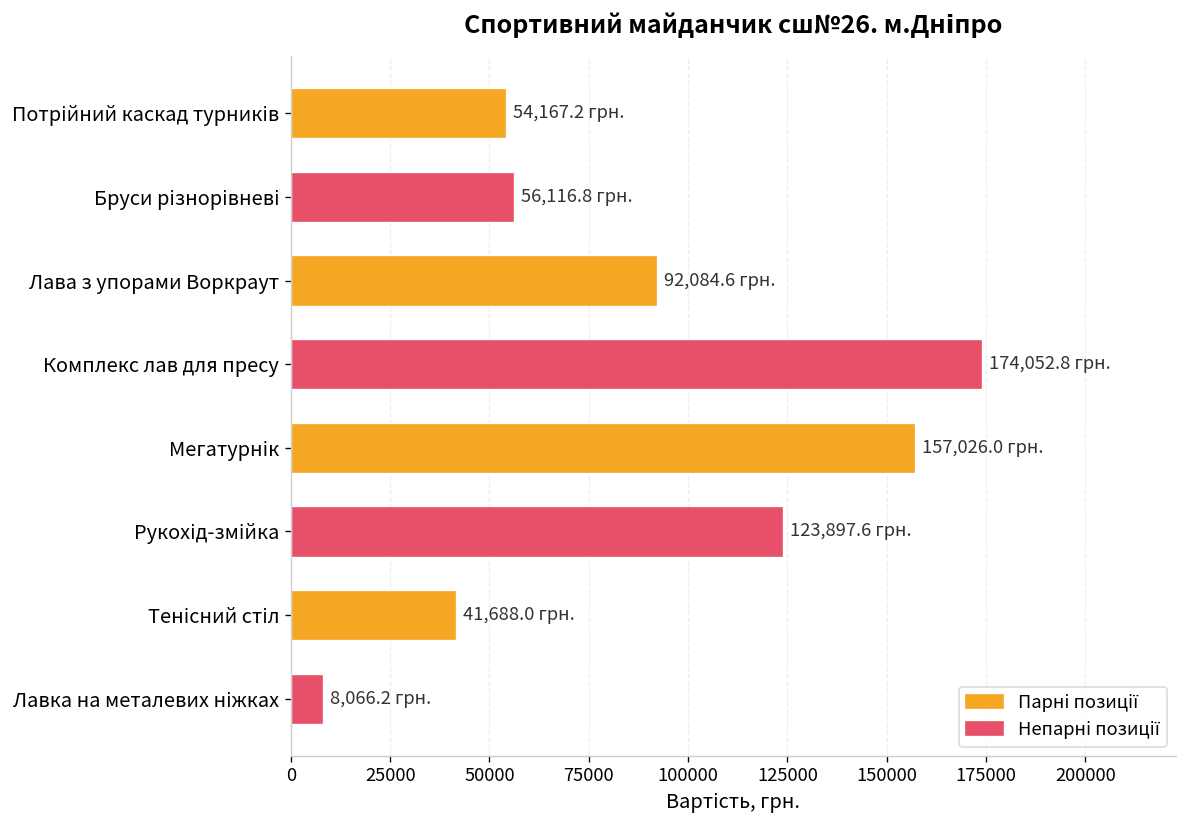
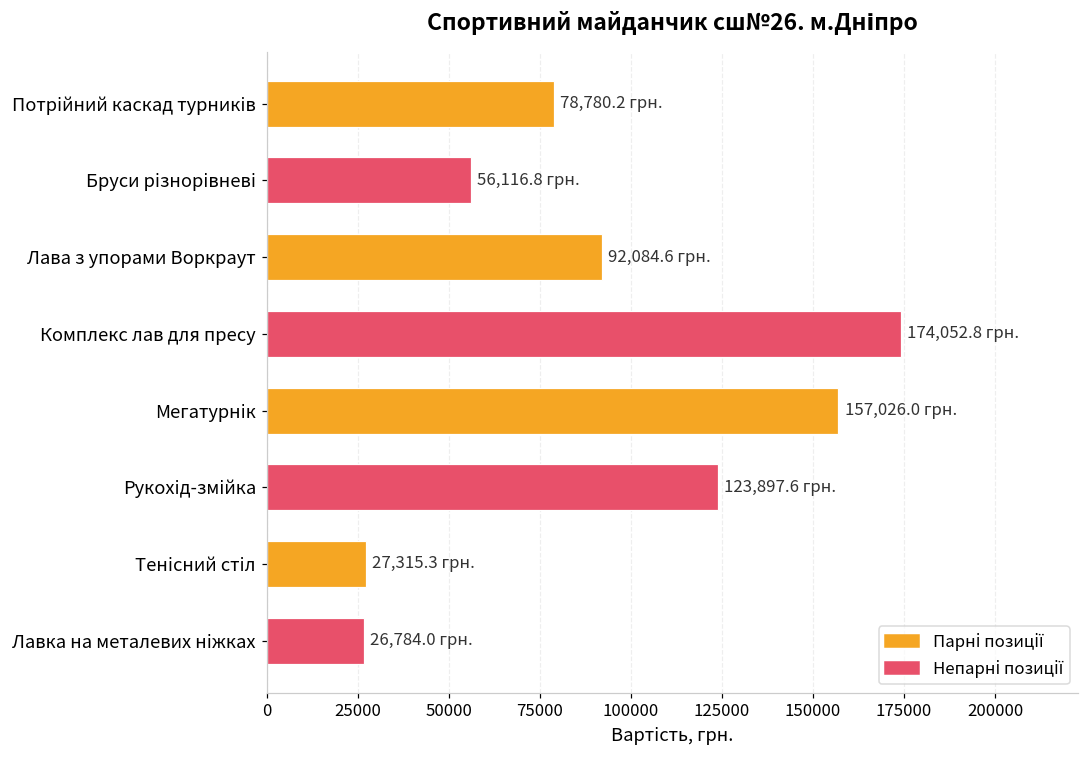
Потрійний каскад турників: 54,167.2 -> 78,780.2
Тенісний стіл: 41,688.0 -> 27,315.3
Лавка на металевих ніжках: 8,066.2 -> 26,784.0
